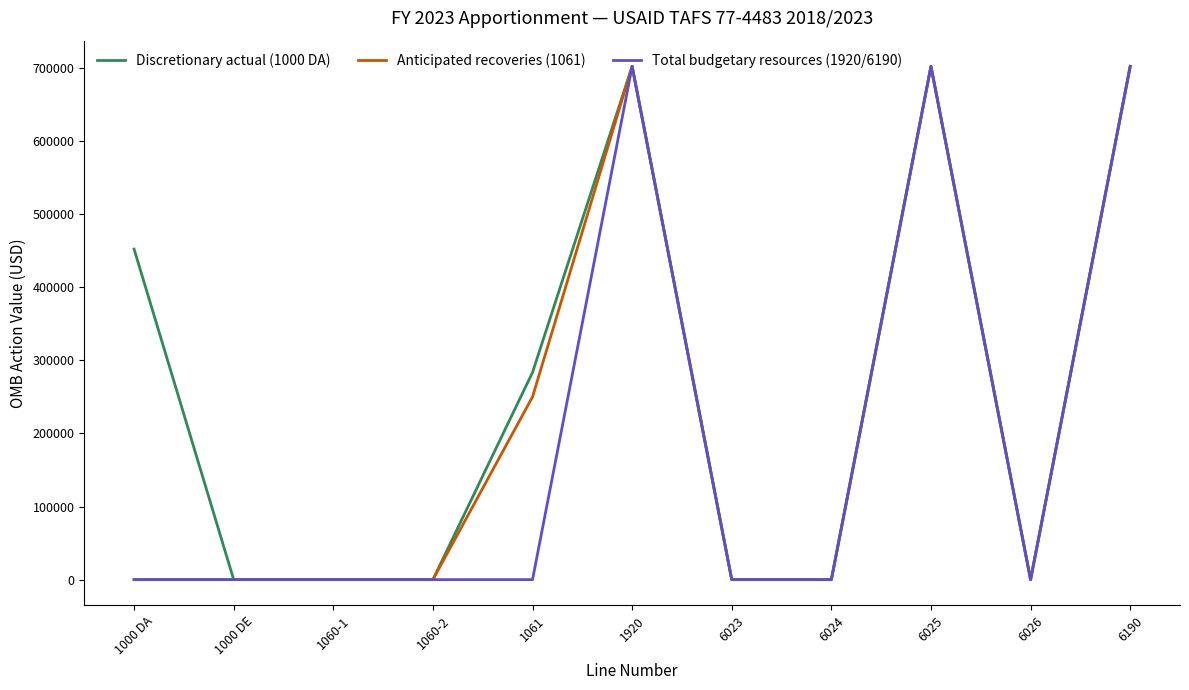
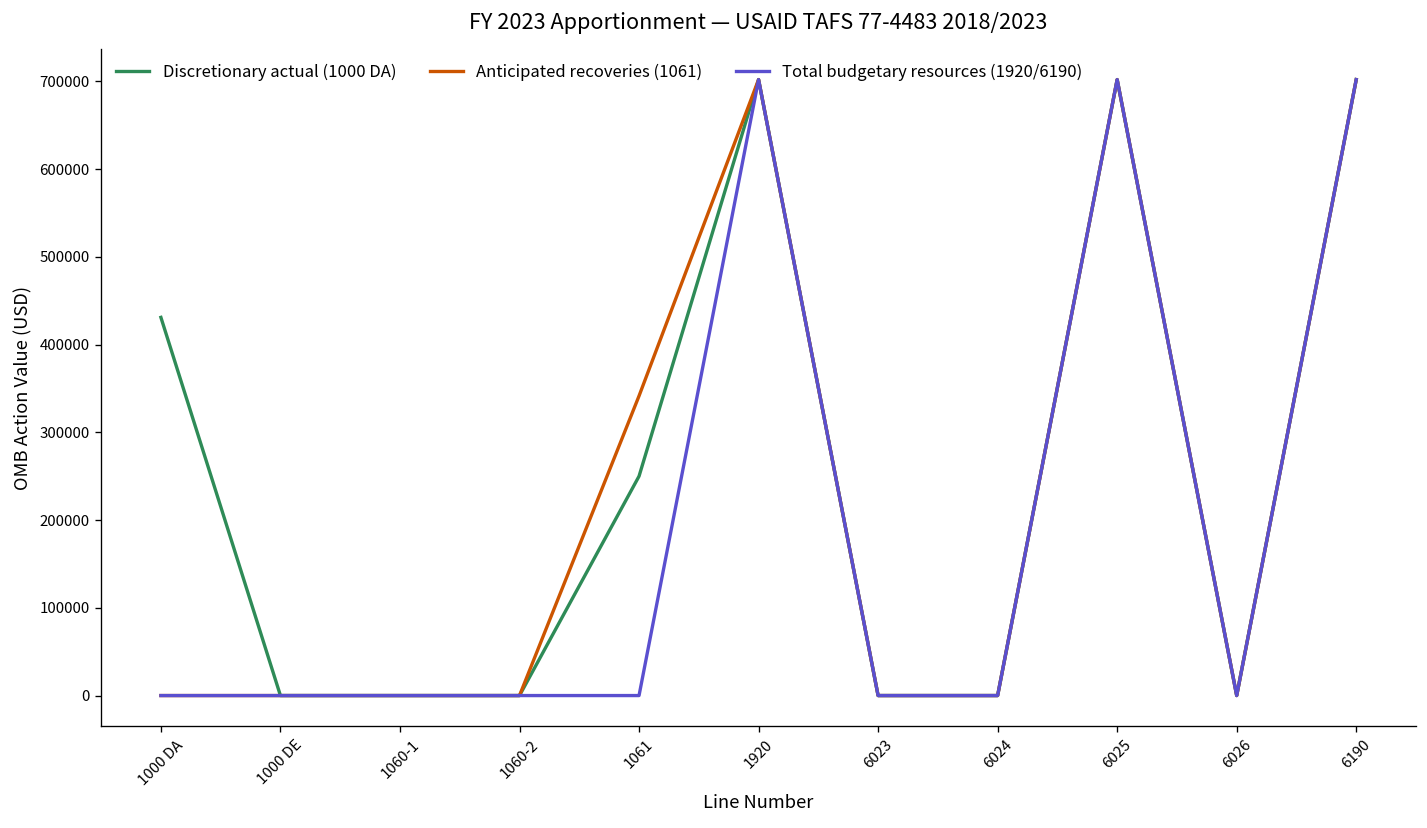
Discretionary actual (1000 DA), 1000 DA: 450000 -> 430000
Discretionary actual (1000 DA), 1061: 280000 -> 250000
Anticipated recoveries (1061), 1061: 250000 -> 340000
